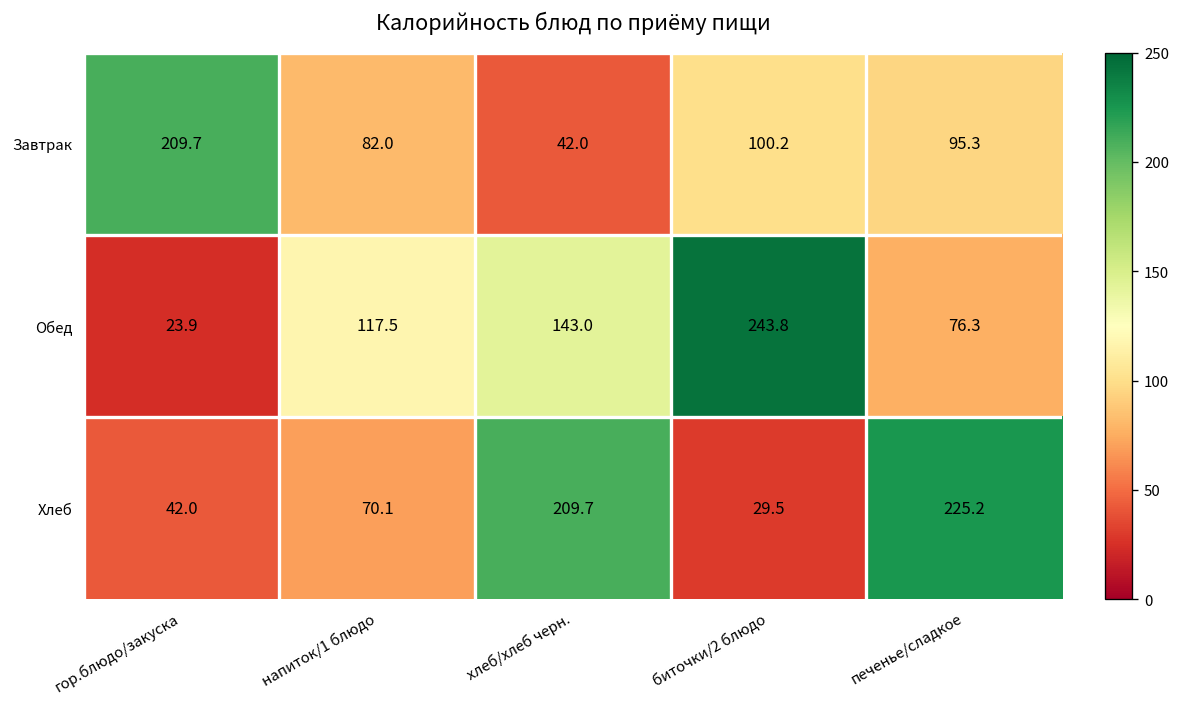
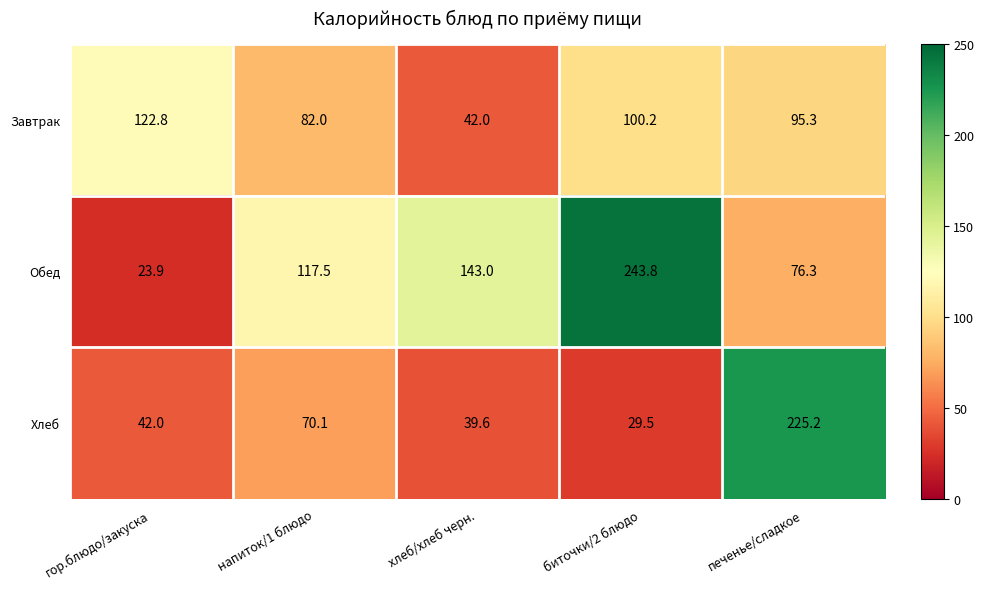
Завтрак, гор.блюдо/закуска: 209.7 -> 122.8
Хлеб, хлеб/хлеб черн.: 209.7 -> 39.6
